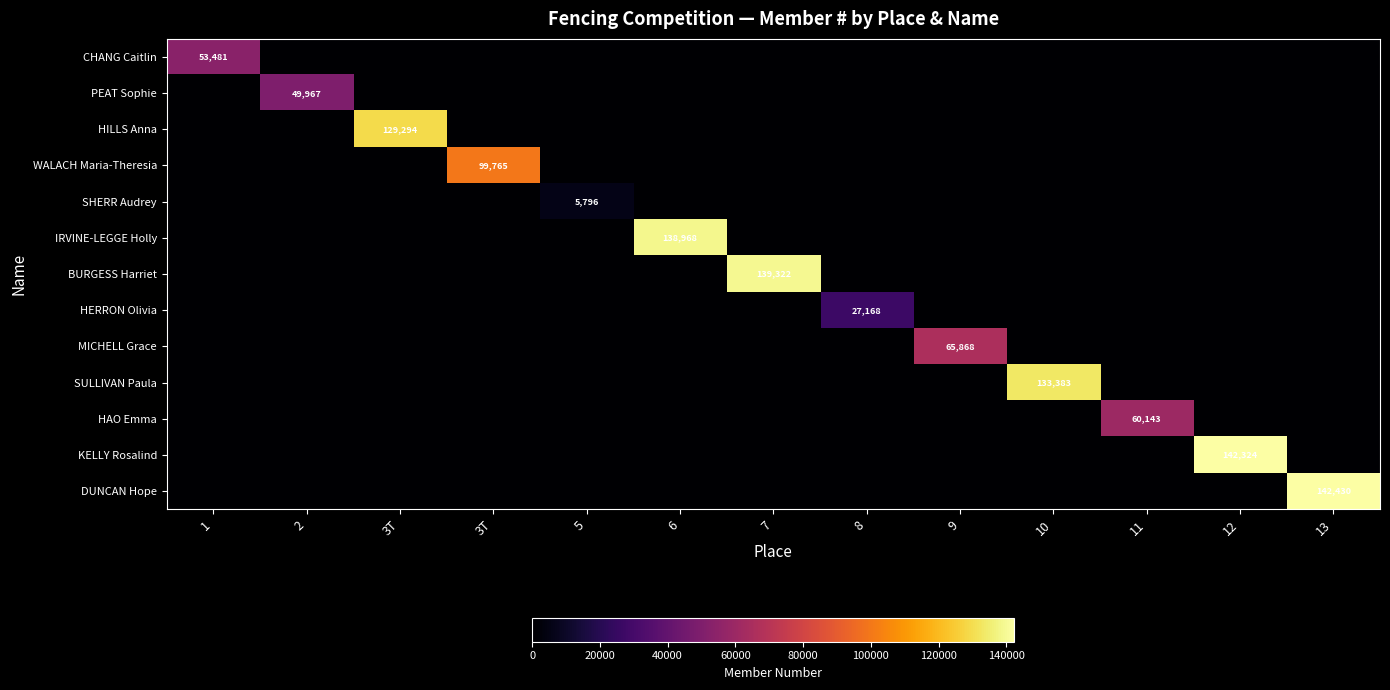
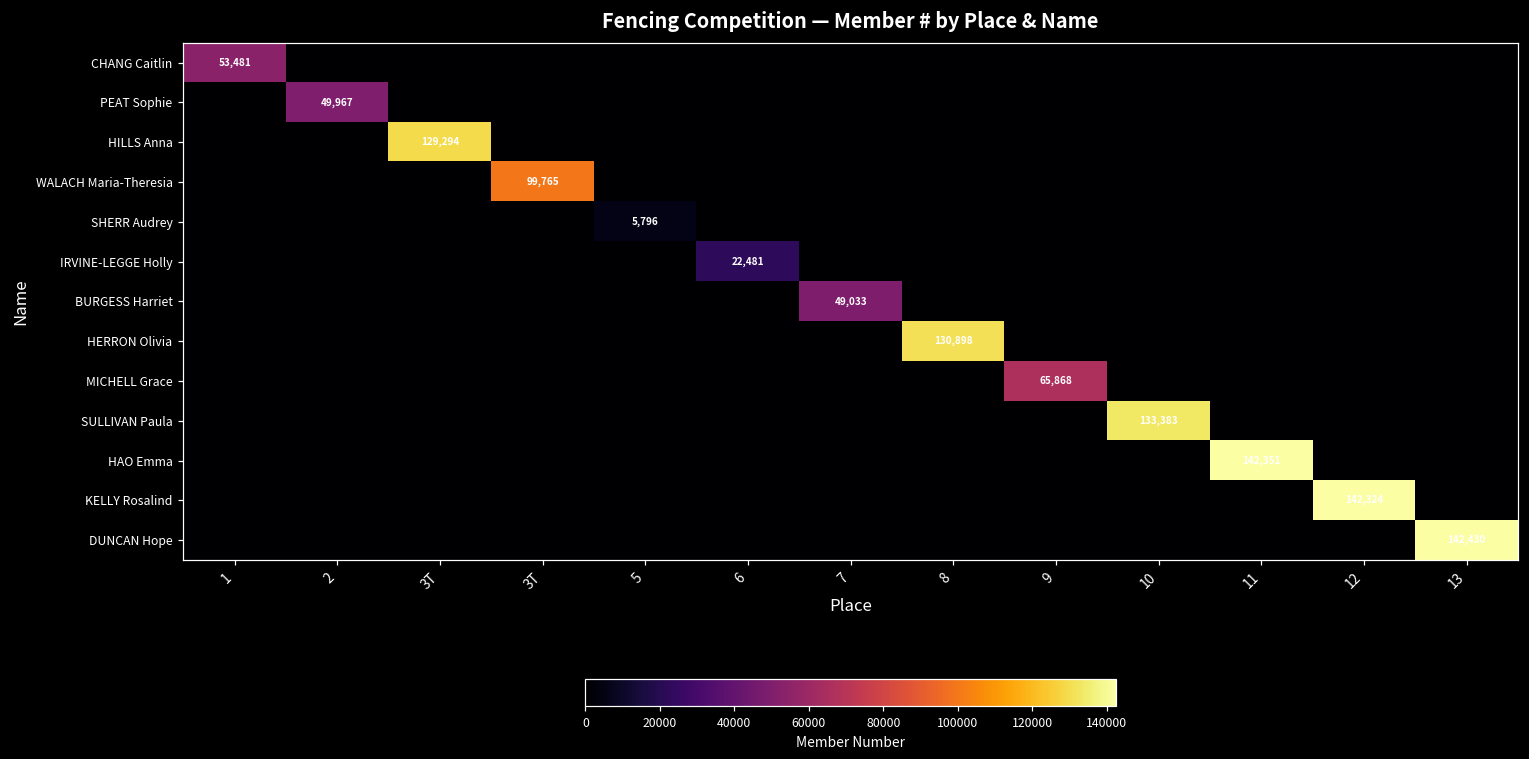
IRVINE-LEGGE Holly, 6: 138,968 -> 22,481
BURGESS Harriet, 7: 139,322 -> 49,033
HERRON Olivia, 8: 27,168 -> 130,898
HAO Emma, 11: 60,143 -> 142,351
